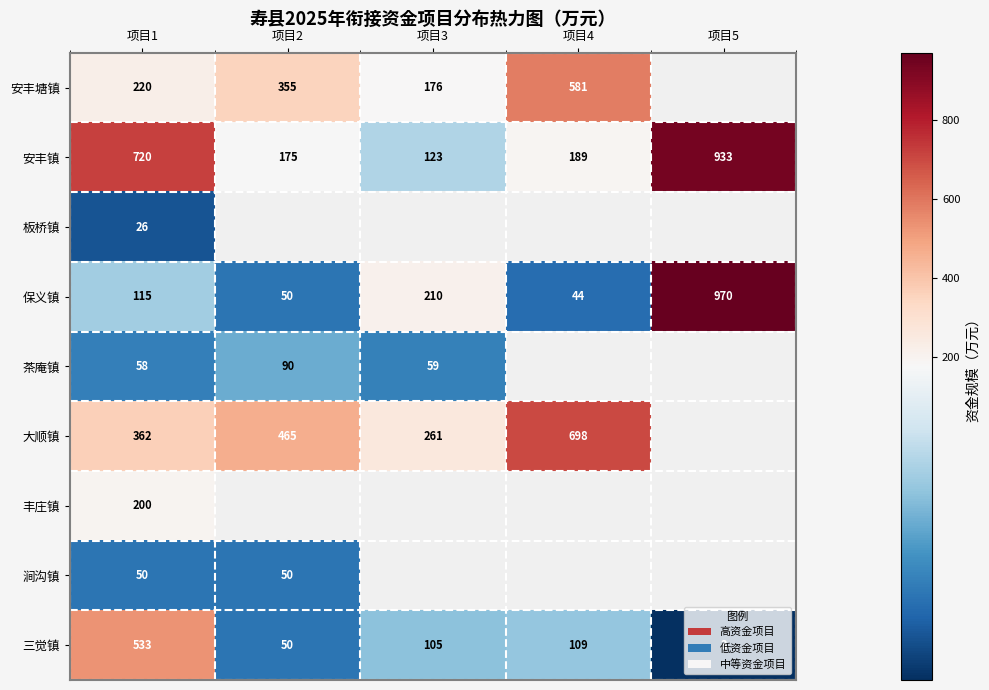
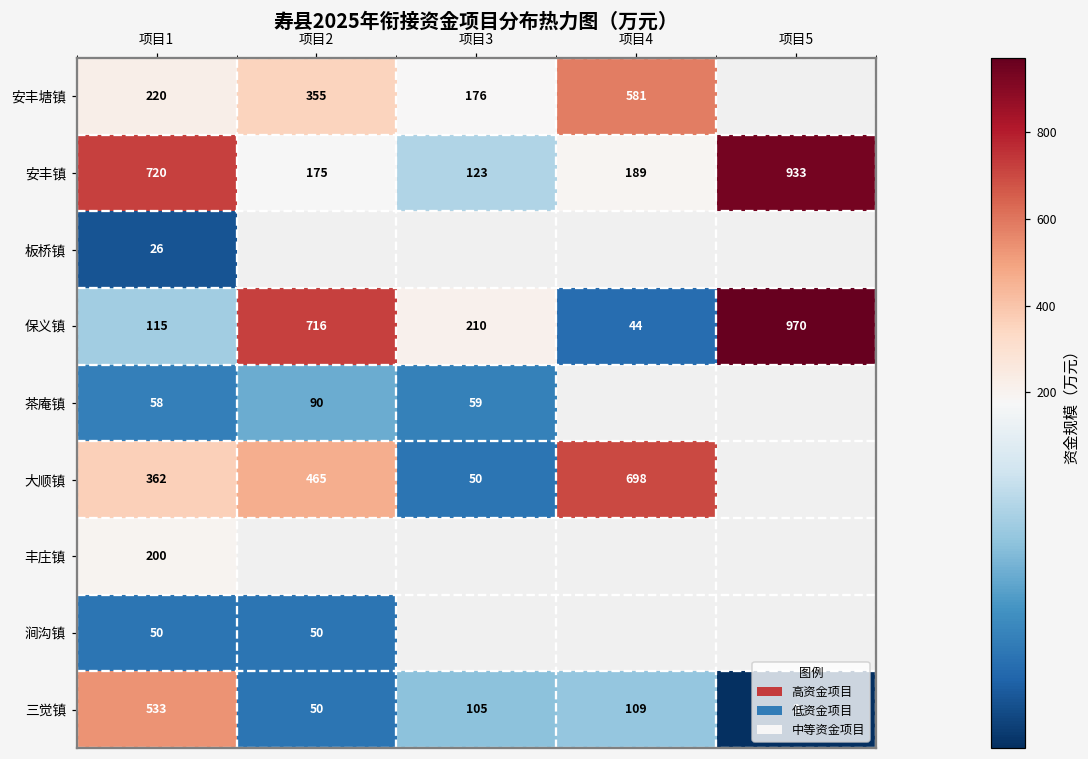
保义镇, 项目2: 50 -> 716
大顺镇, 项目3: 261 -> 50
